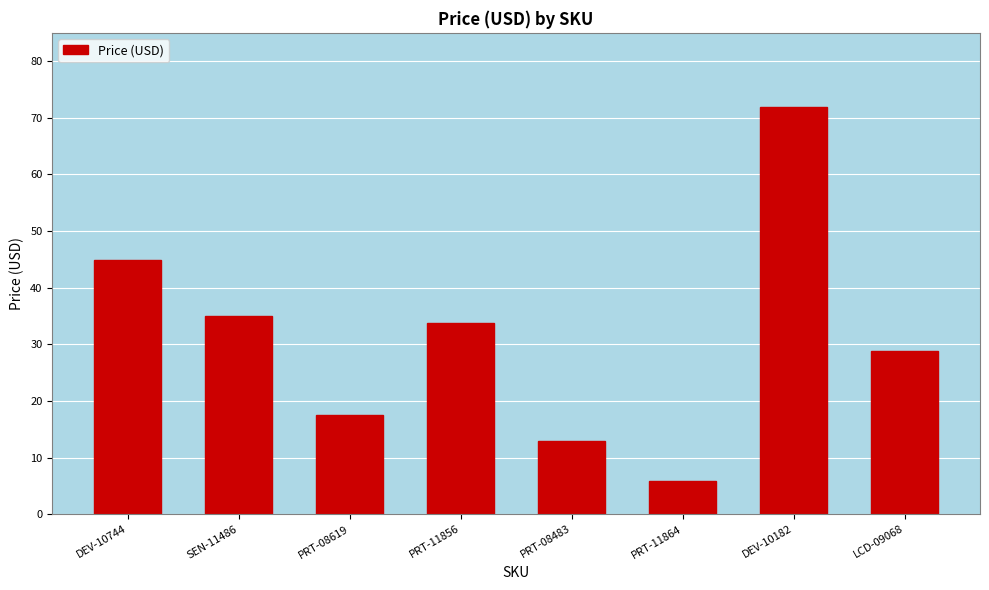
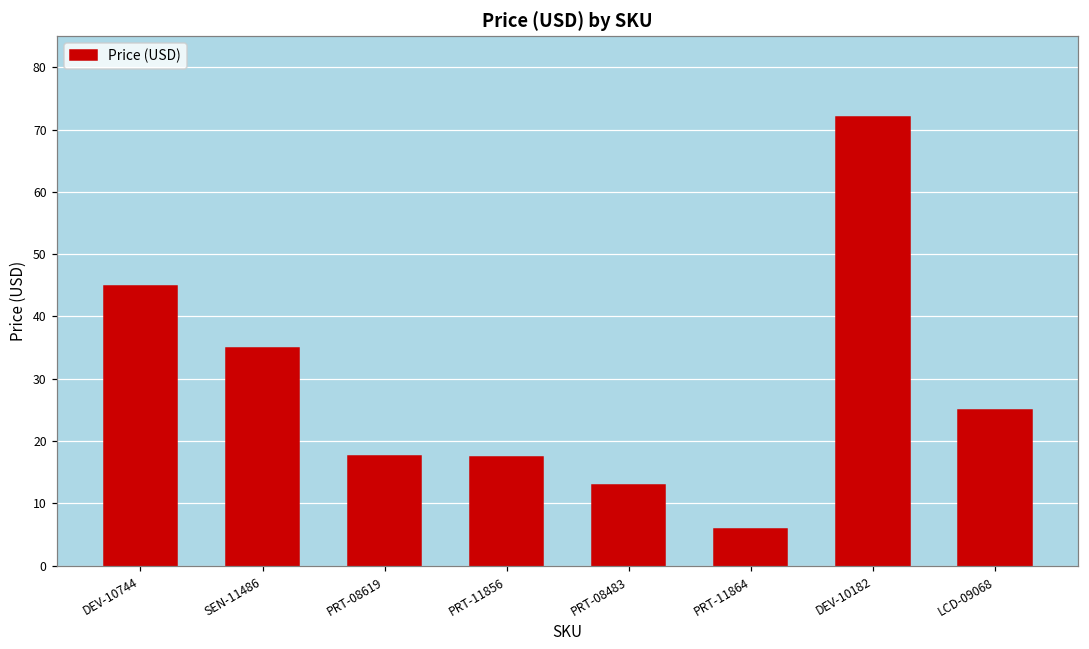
PRT-11856: 34 -> 18
LCD-09068: 29 -> 25
